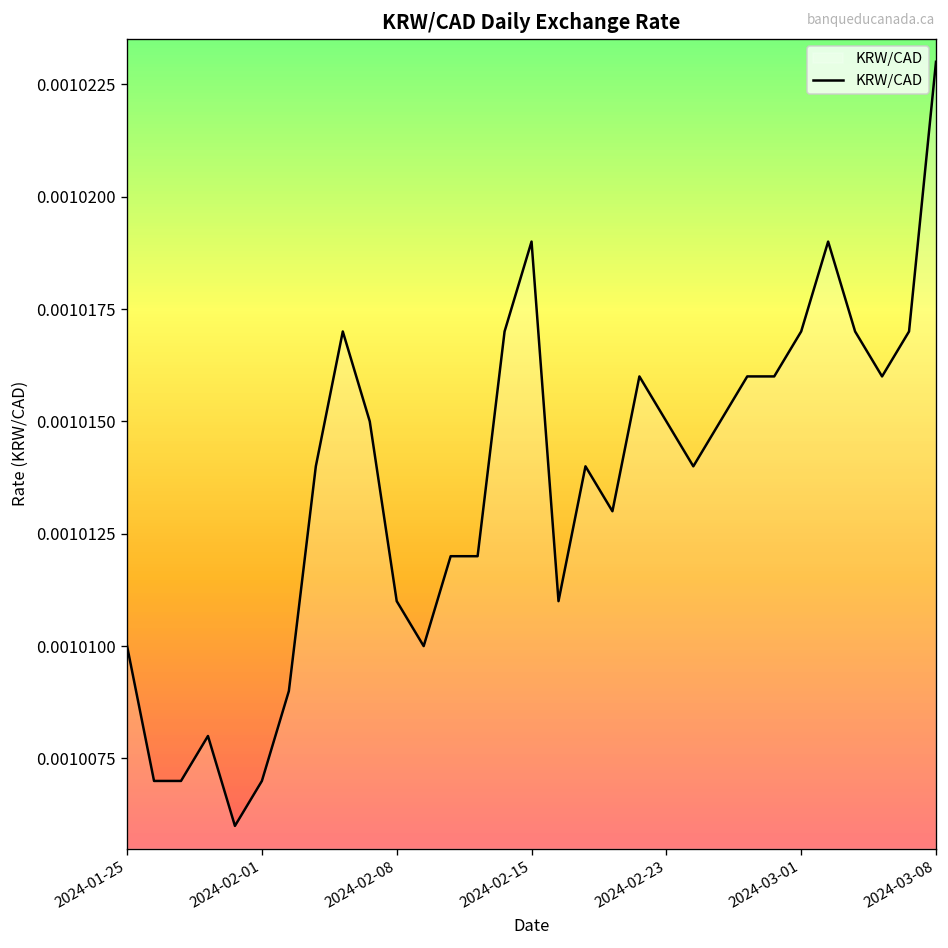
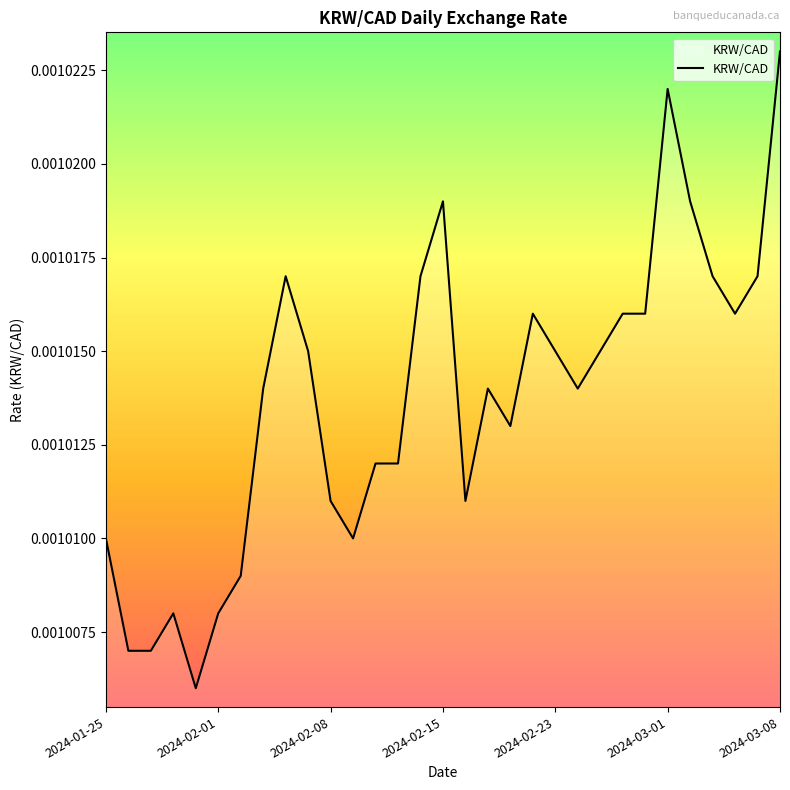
2024-02-01: 0.001007 -> 0.001008
2024-03-01: 0.001017 -> 0.001022
